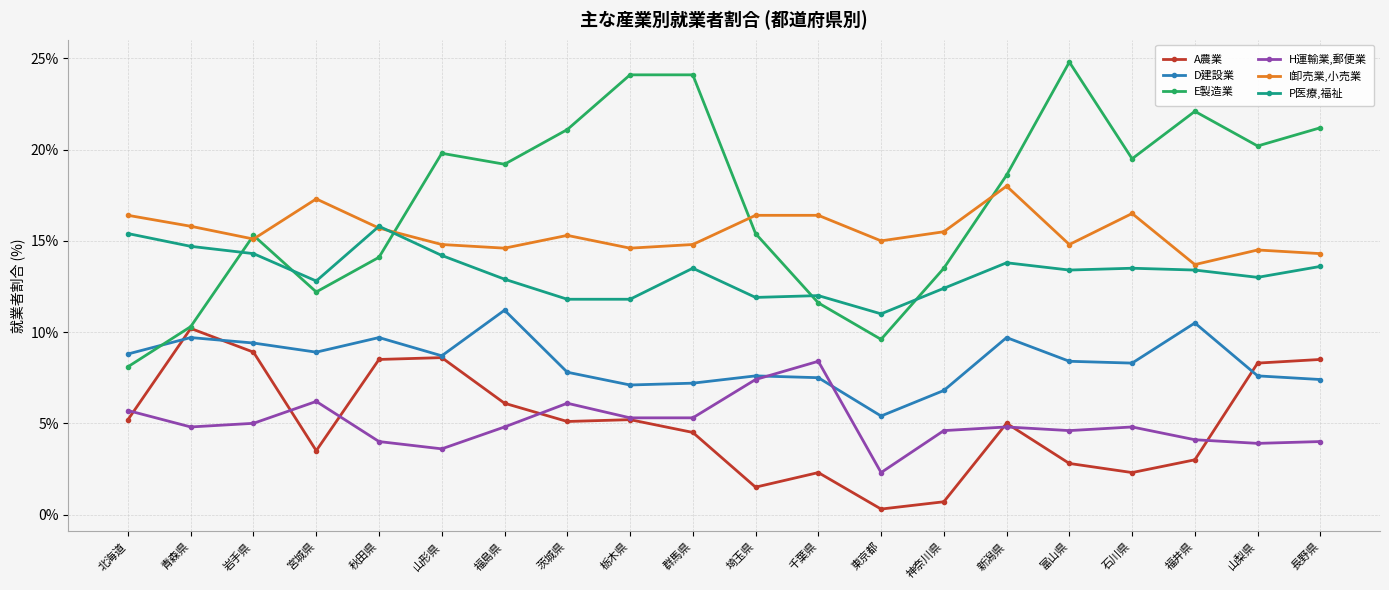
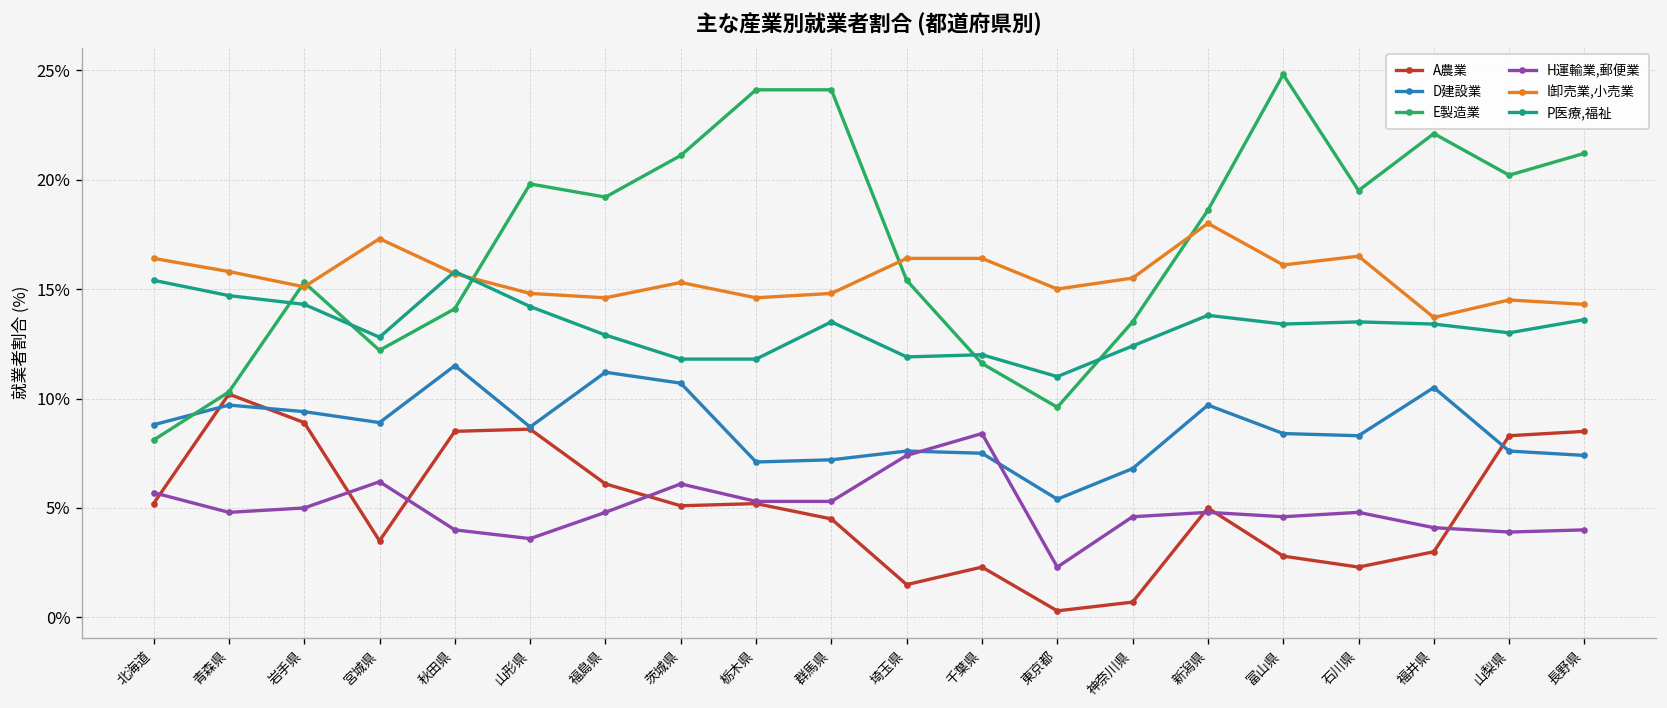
D建設業, 秋田県: 9.7% -> 11.5%
D建設業, 茨城県: 7.8% -> 10.7%
I卸売業,小売業, 富山県: 14.8% -> 16.1%
